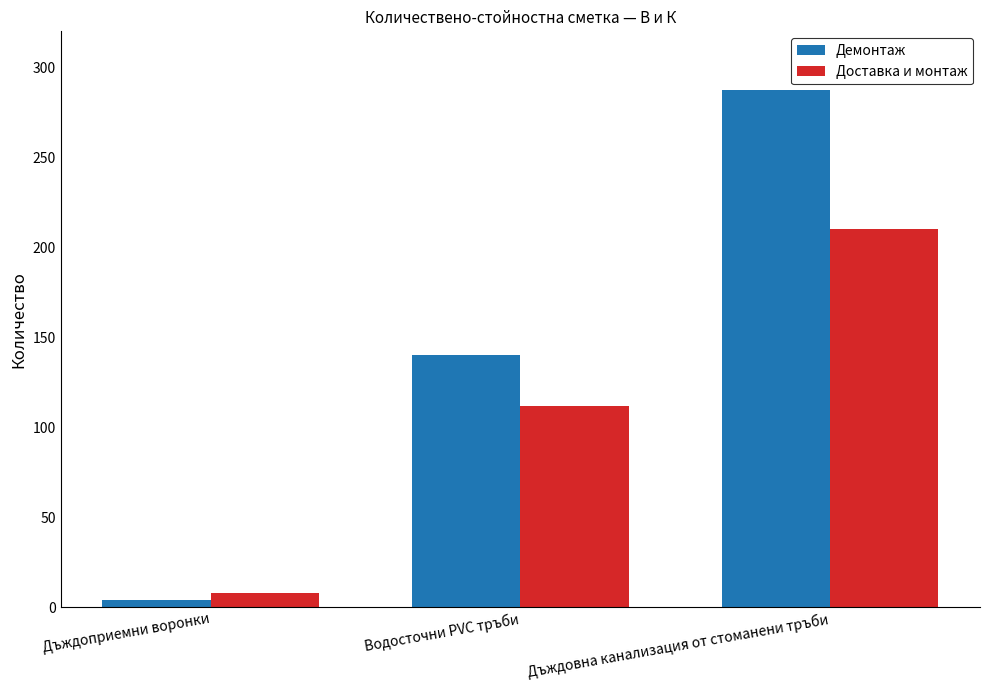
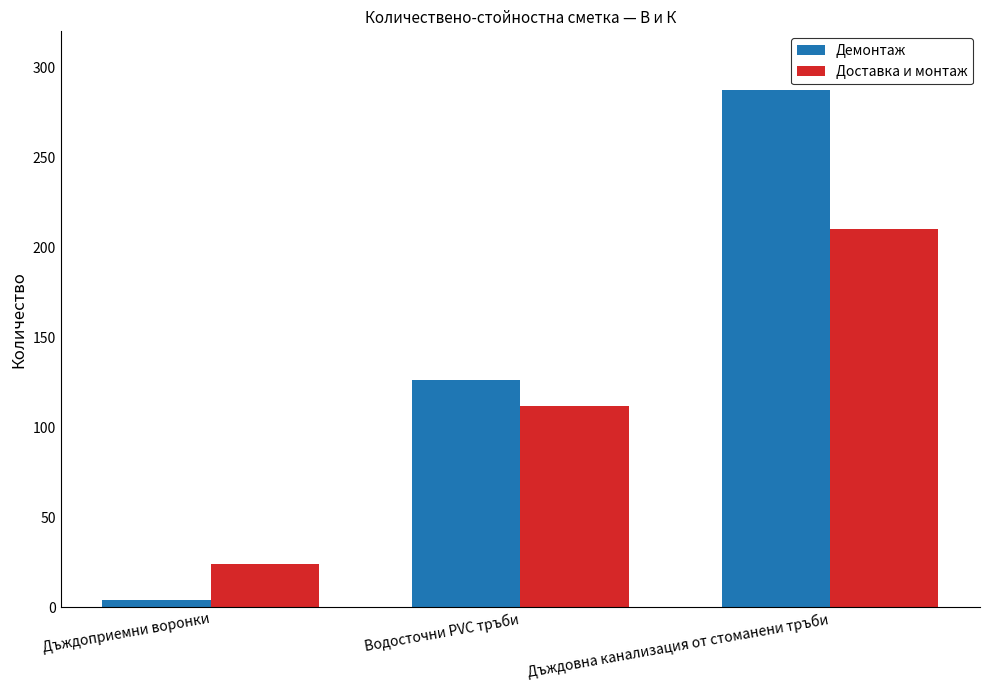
Доставка и монтаж, Дъждоприемни воронки: 8 -> 24
Демонтаж, Водосточни PVC тръби: 140 -> 126
